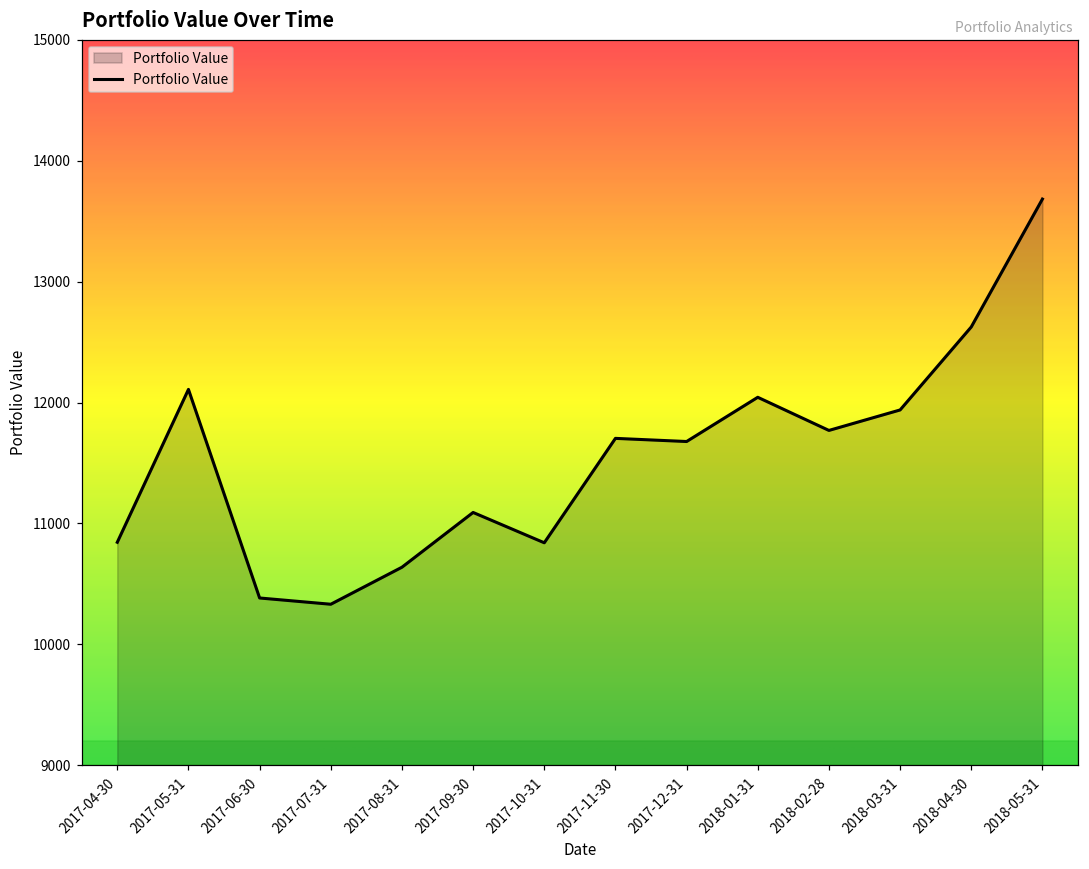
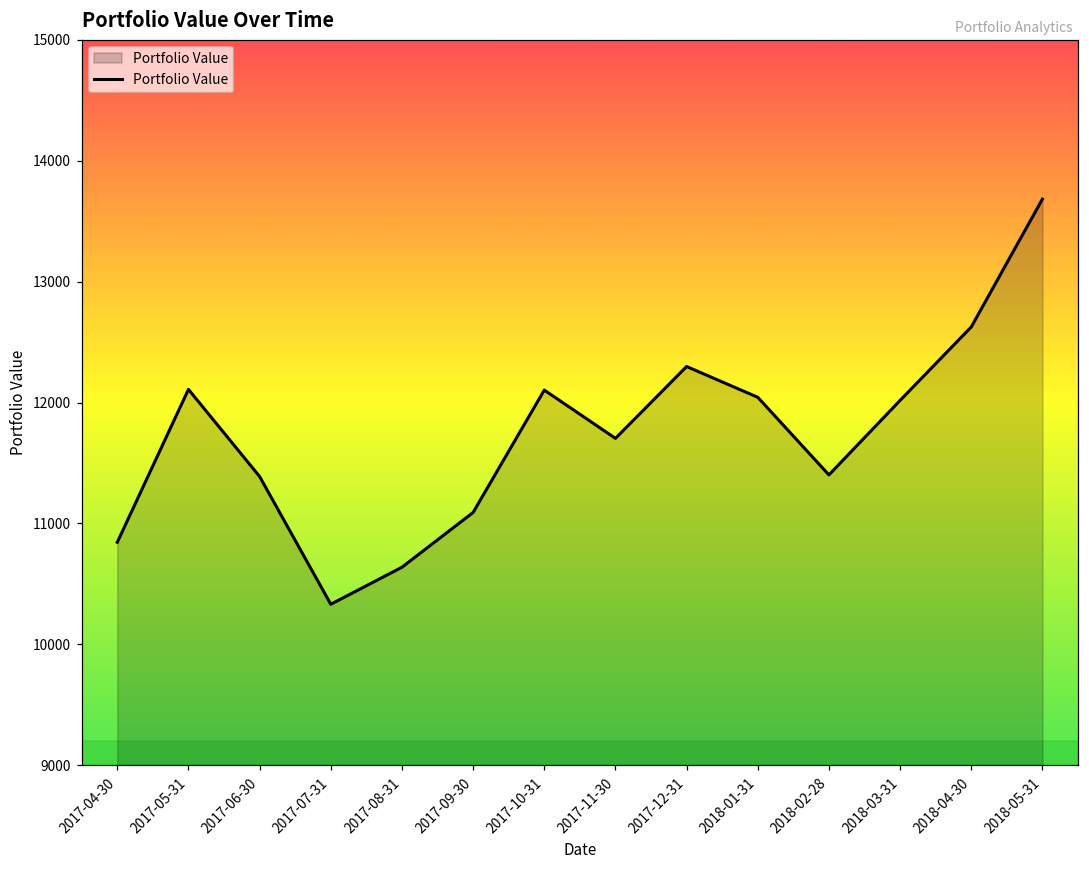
2017-06-30: 10380 -> 11390
2017-10-31: 10840 -> 12100
2017-12-31: 11680 -> 12300
2018-02-28: 11770 -> 11400
2018-03-31: 11940 -> 12020
